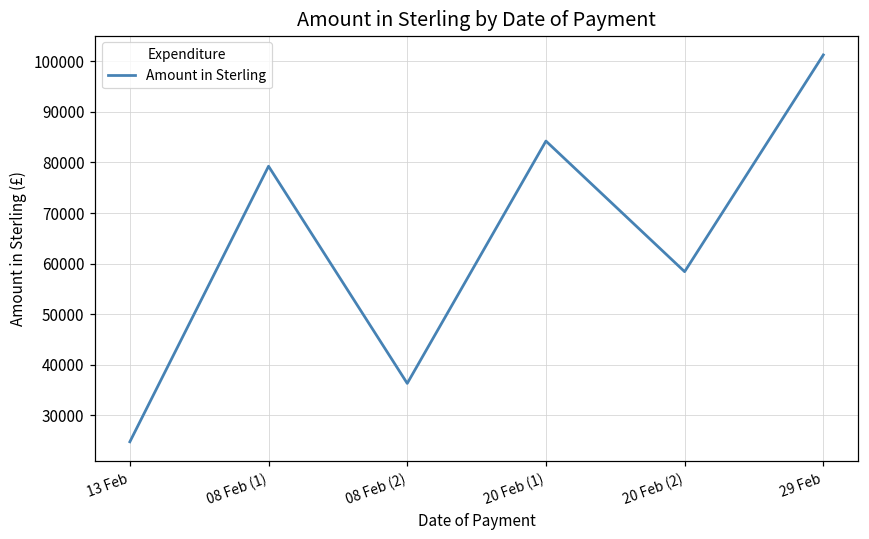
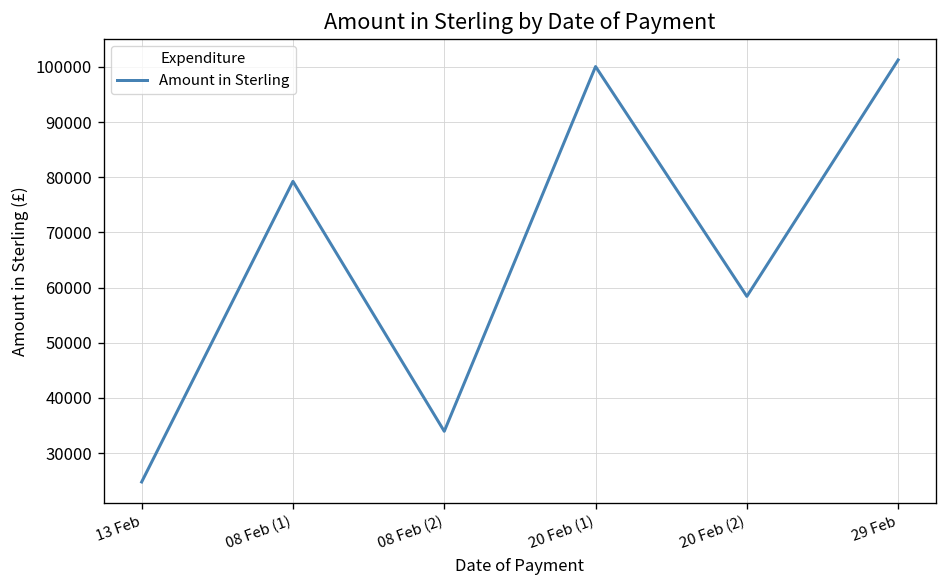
08 Feb (2): 36000 -> 34000
20 Feb (1): 84000 -> 100000
